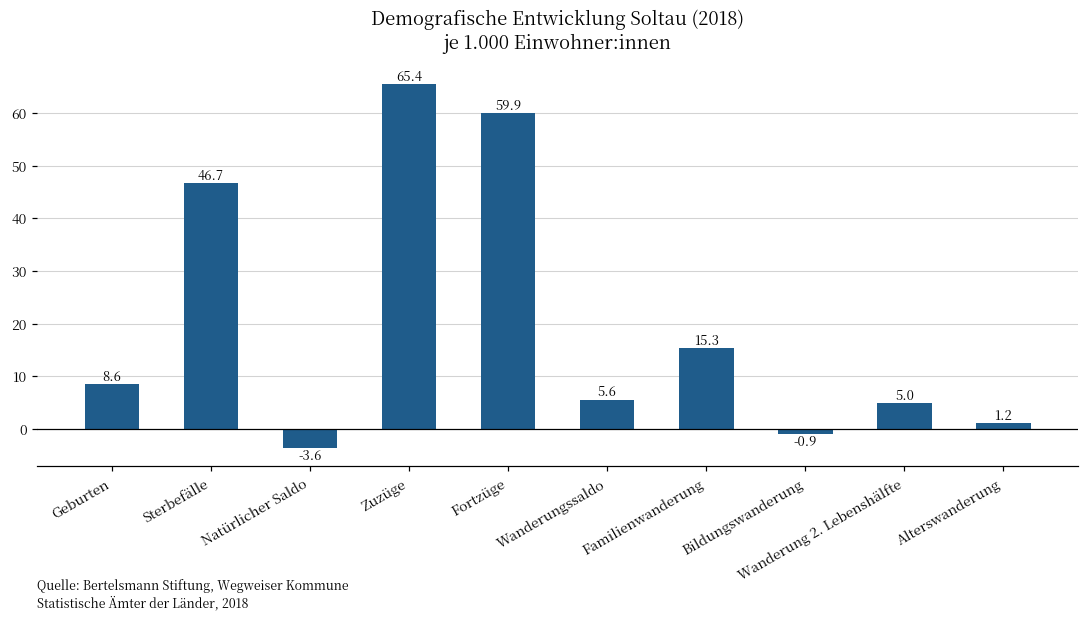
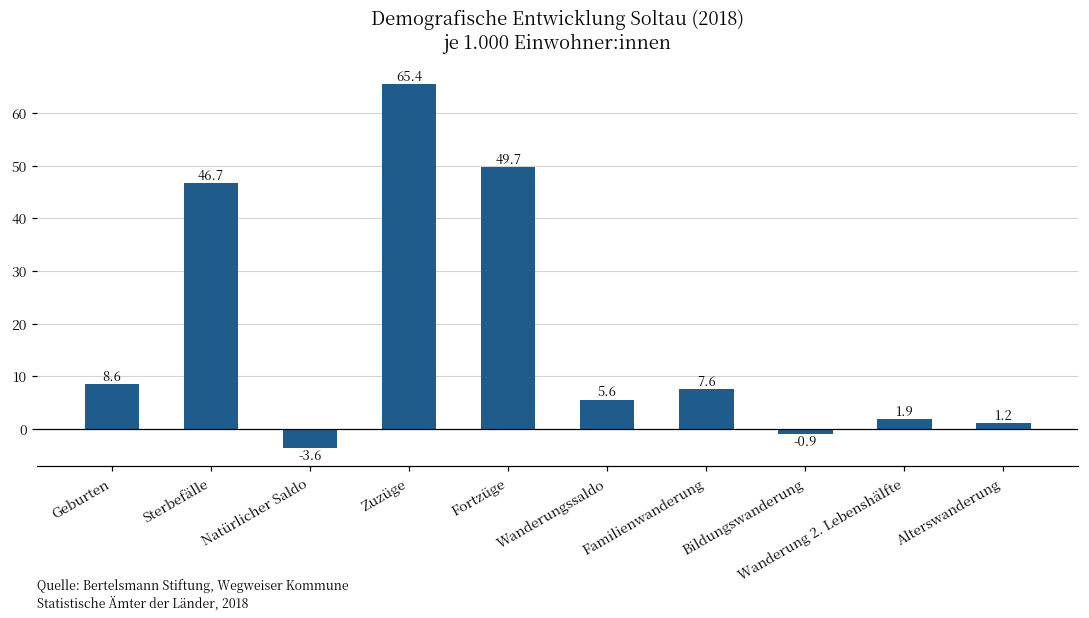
Fortzüge: 59.9 -> 49.7
Familienwanderung: 15.3 -> 7.6
Wanderung 2. Lebenshälfte: 5.0 -> 1.9
